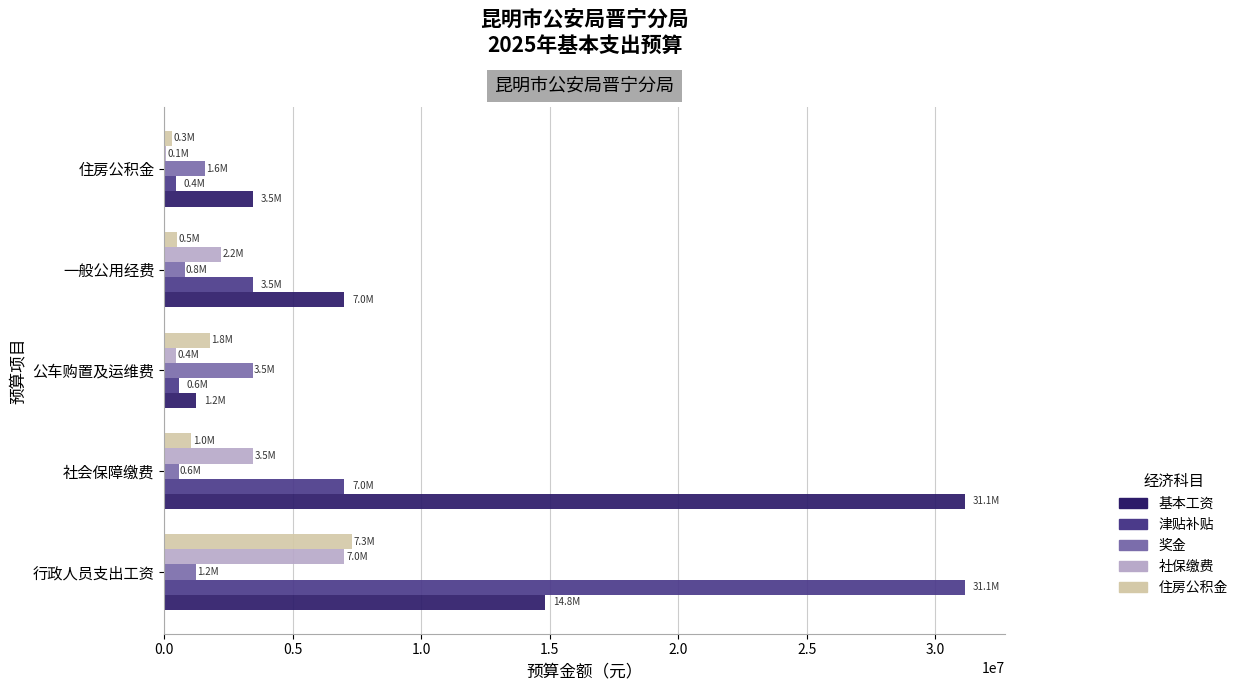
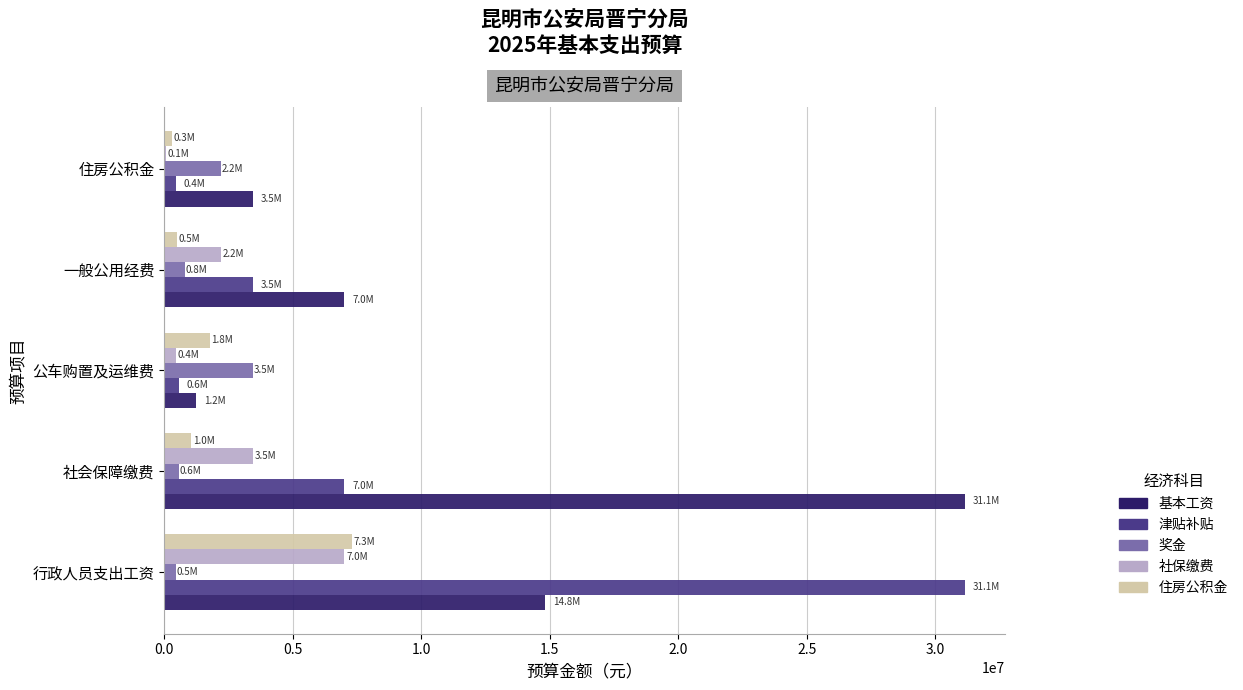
奖金, 住房公积金: 1.6M -> 2.2M
奖金, 行政人员支出工资: 1.2M -> 0.5M
